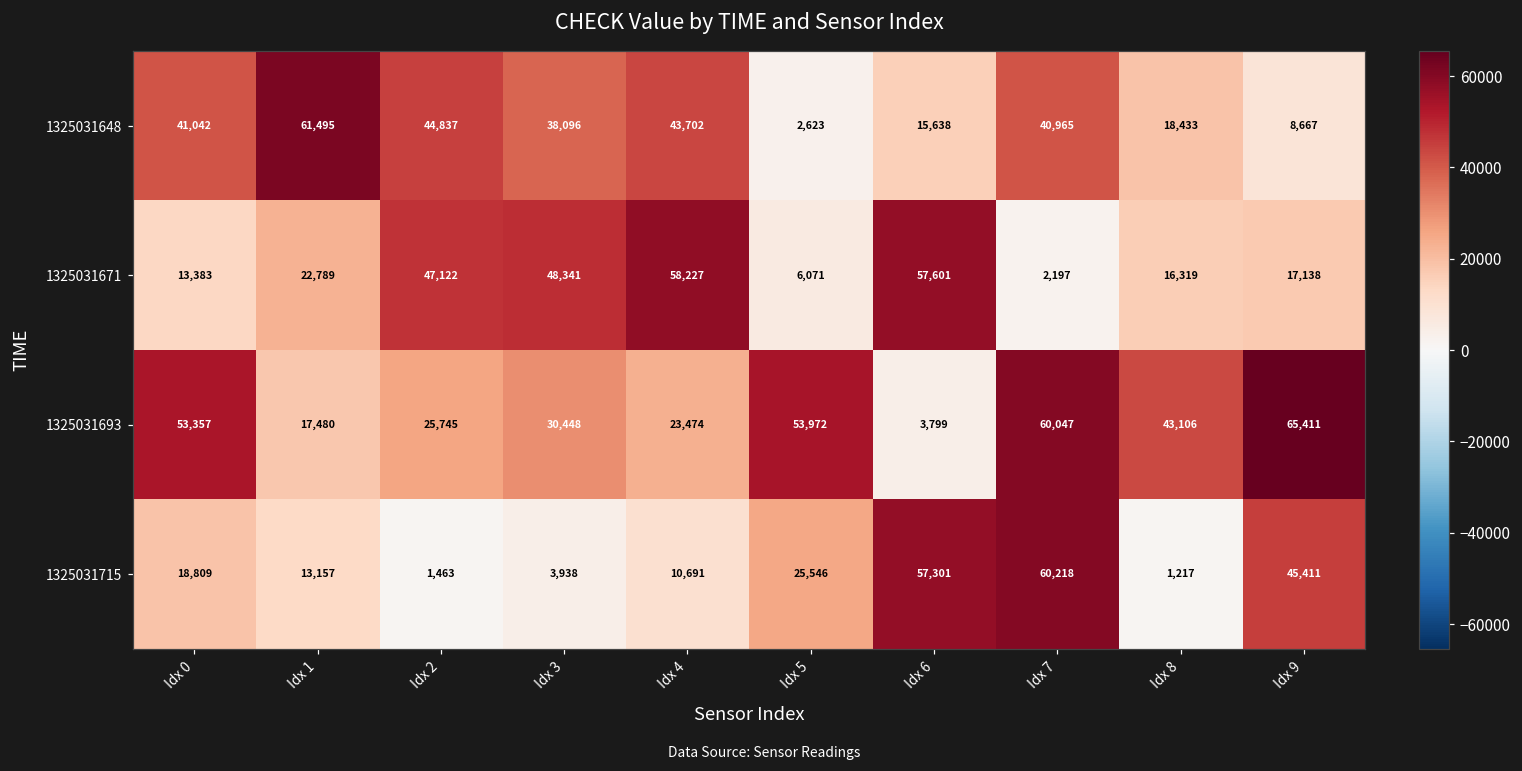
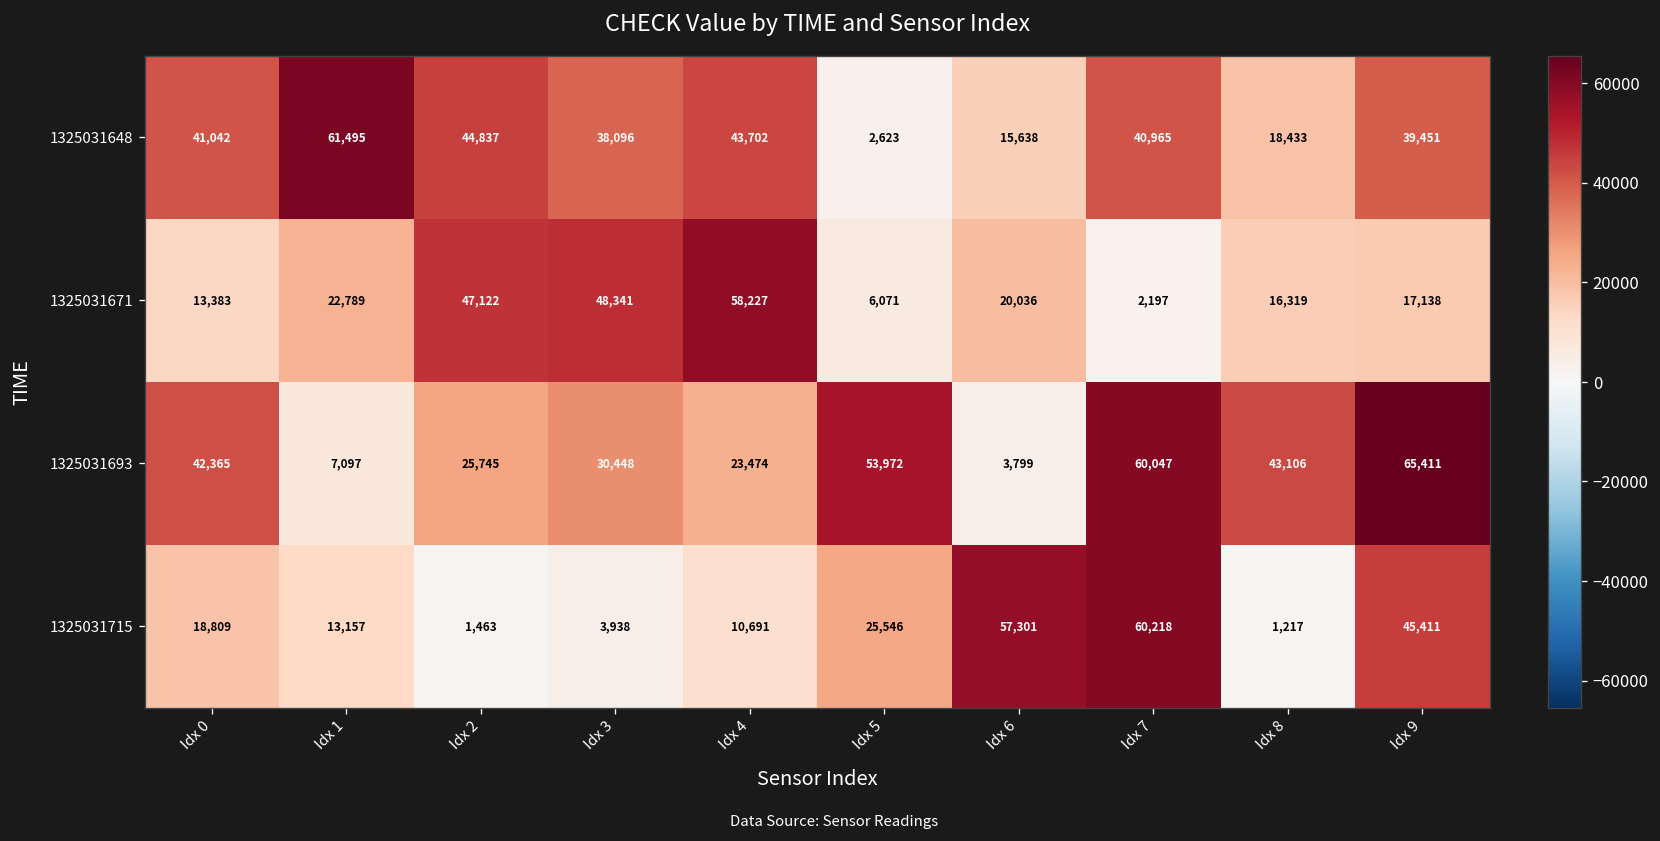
1325031648, Idx 9: 8,667 -> 39,451
1325031671, Idx 6: 57,601 -> 20,036
1325031693, Idx 0: 53,357 -> 42,365
1325031693, Idx 1: 17,480 -> 7,097
